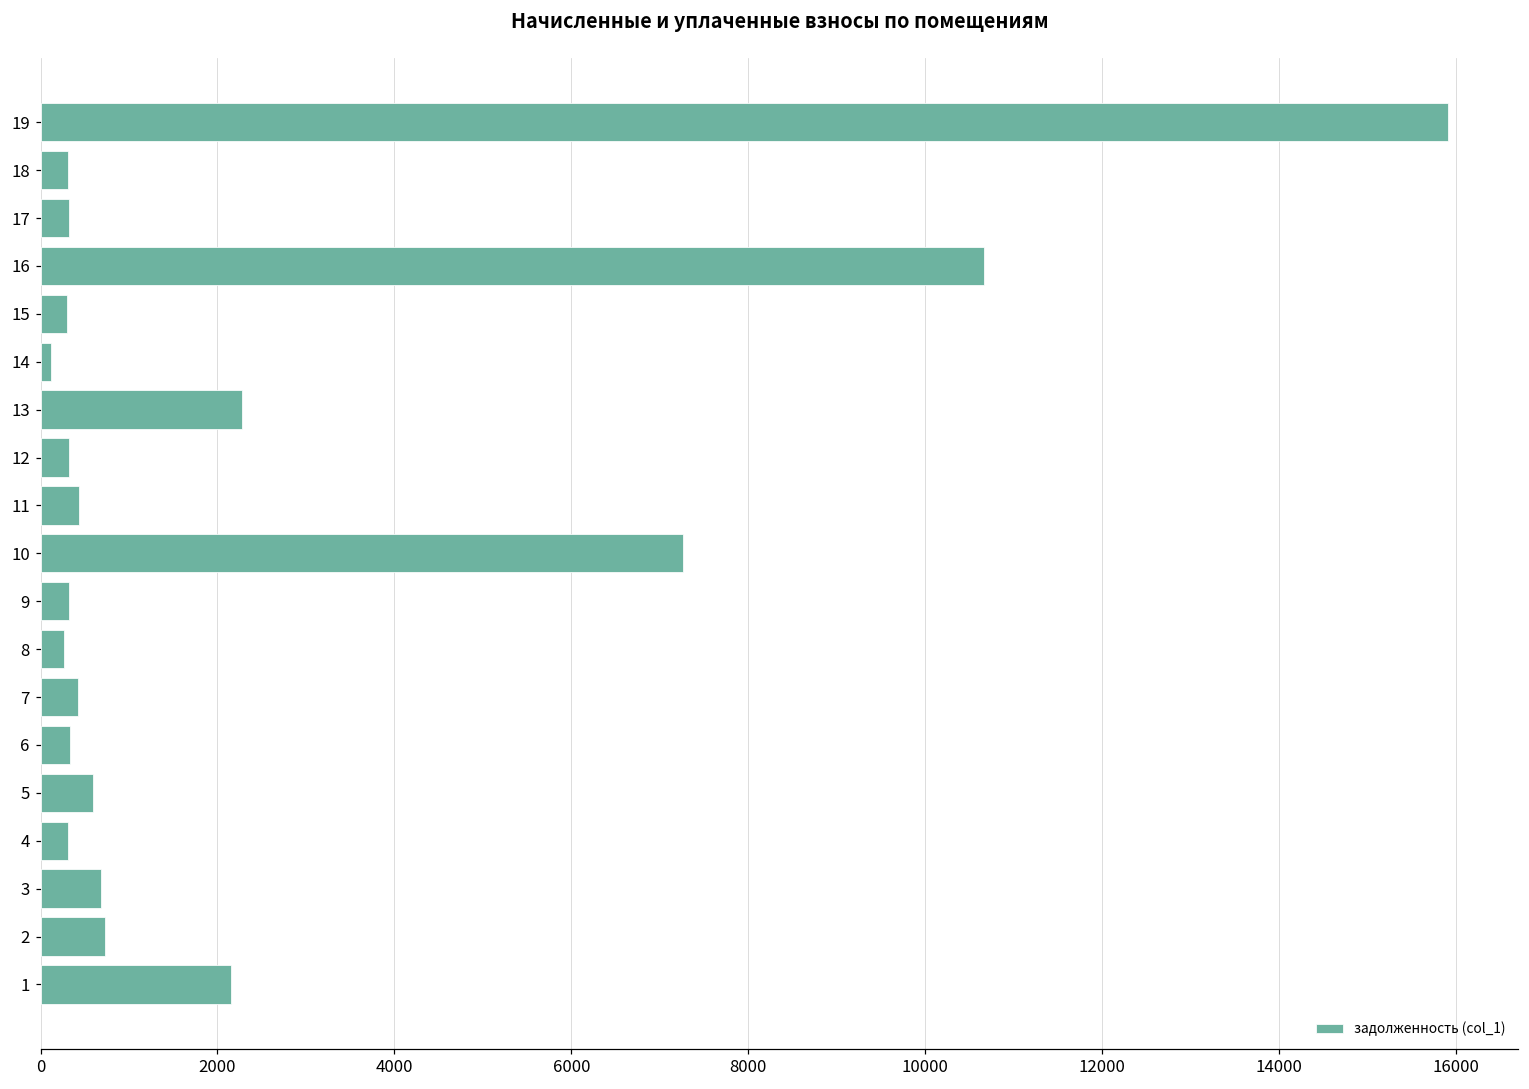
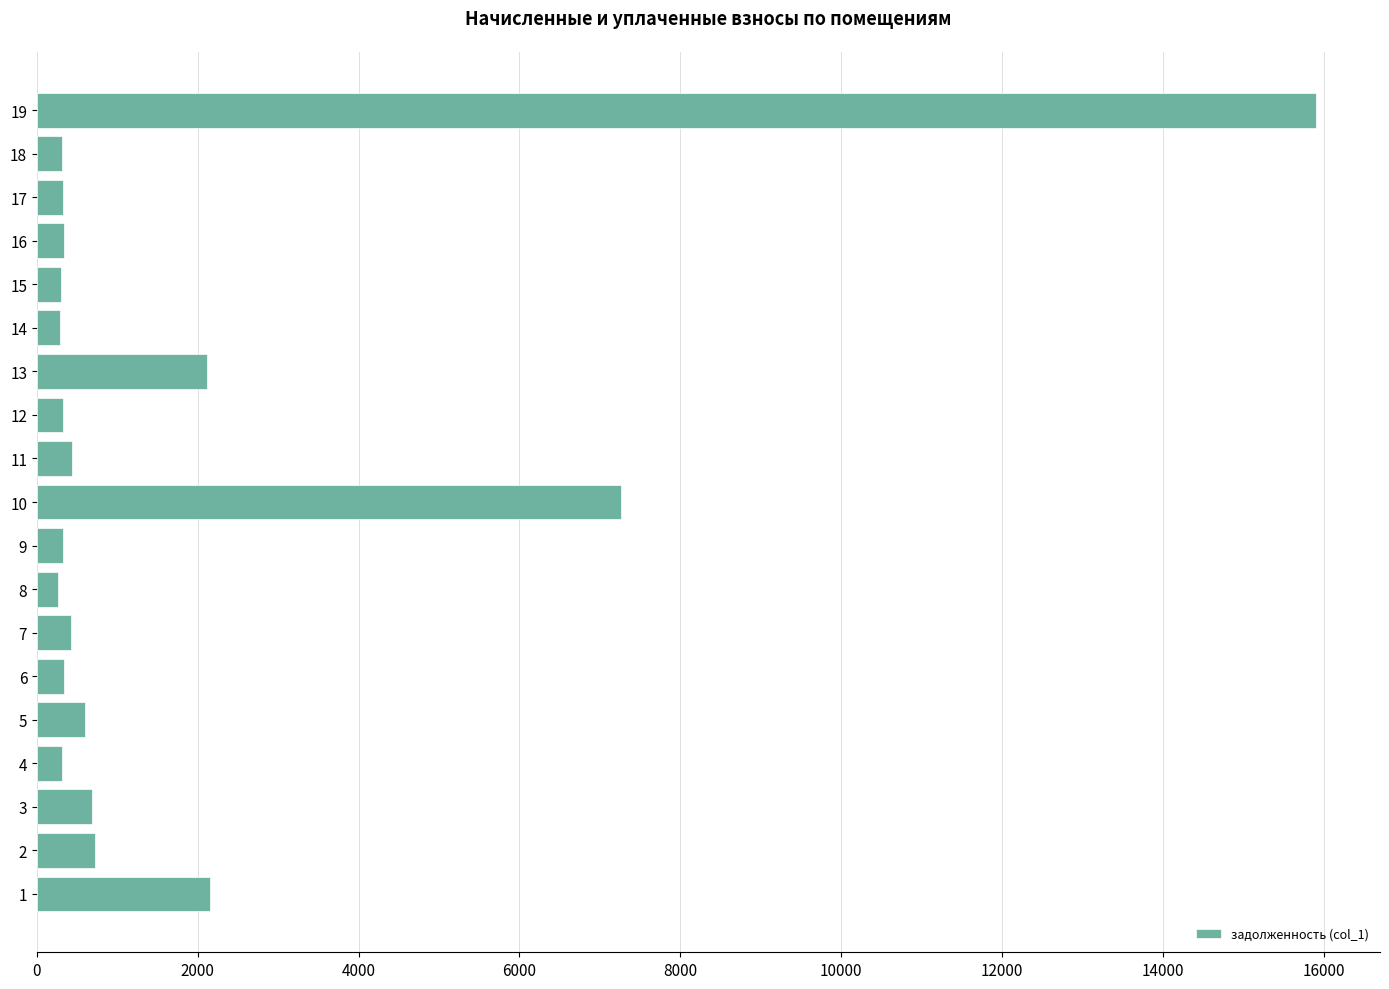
16: 10700 -> 300
14: 100 -> 300
13: 2300 -> 2100
